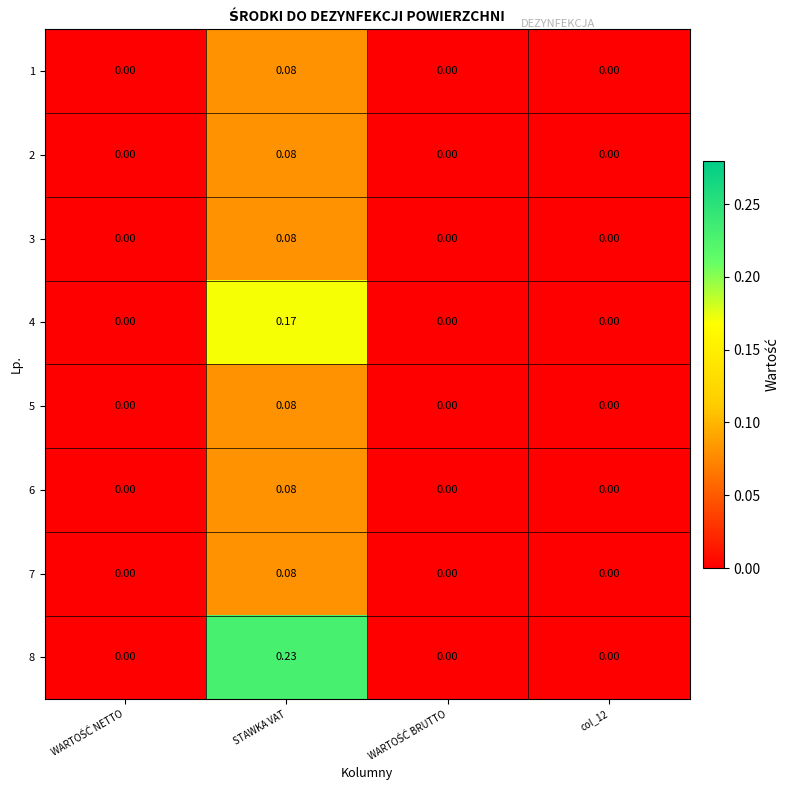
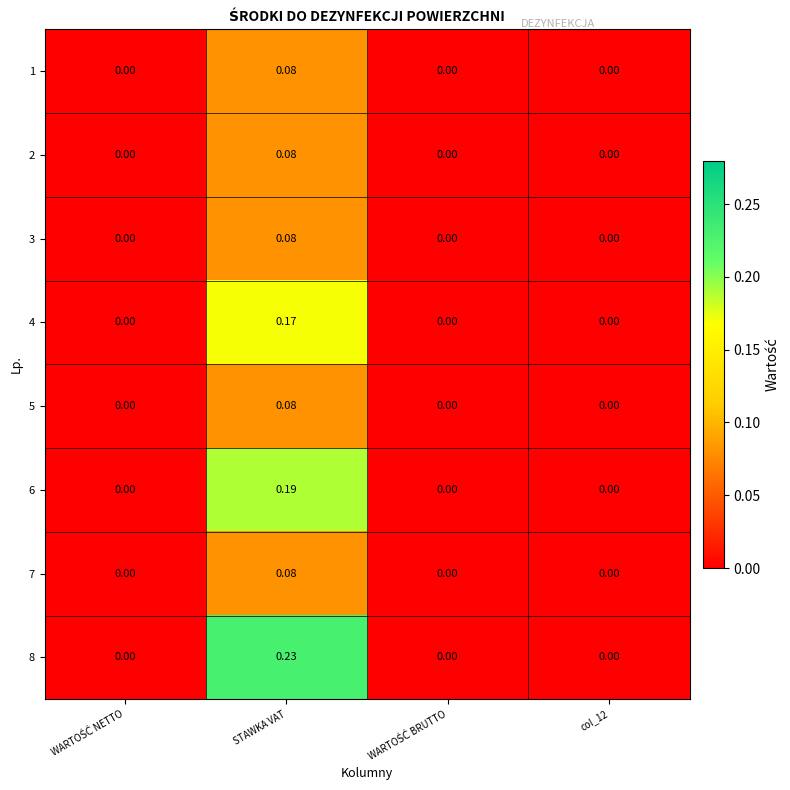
6, STAWKA VAT: 0.08 -> 0.19
